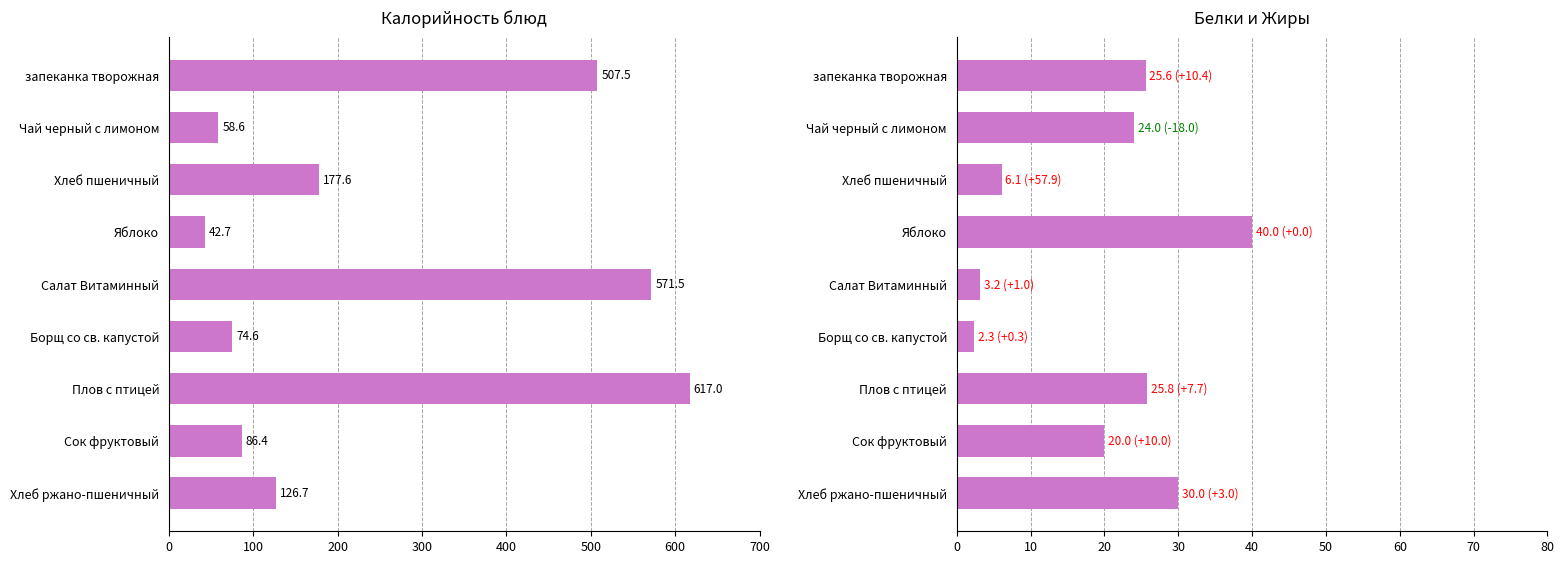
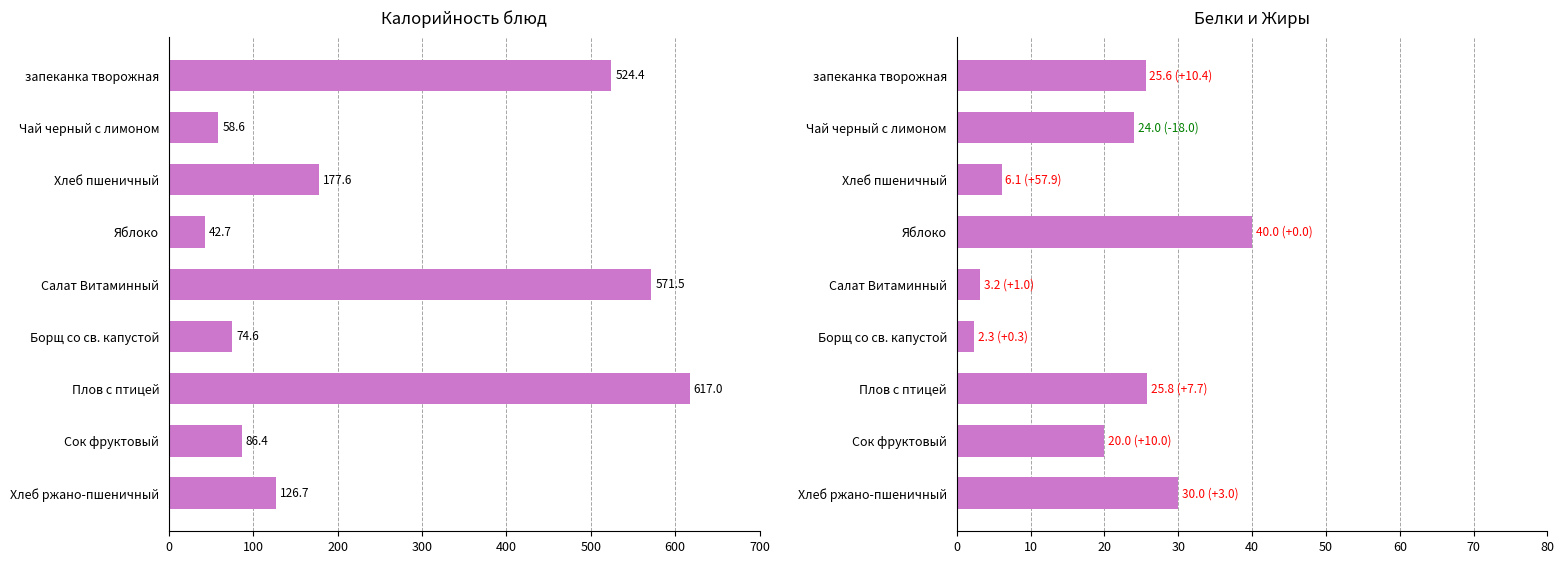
Калорийность блюд, запеканка творожная: 507.5 -> 524.4
